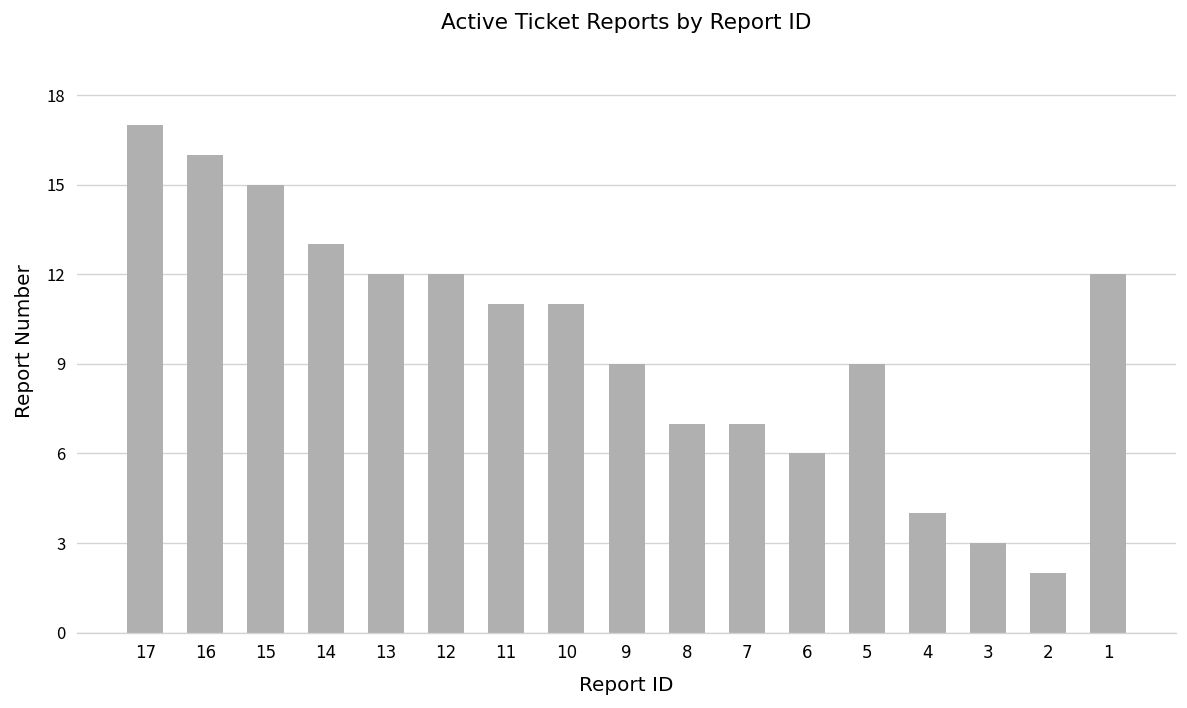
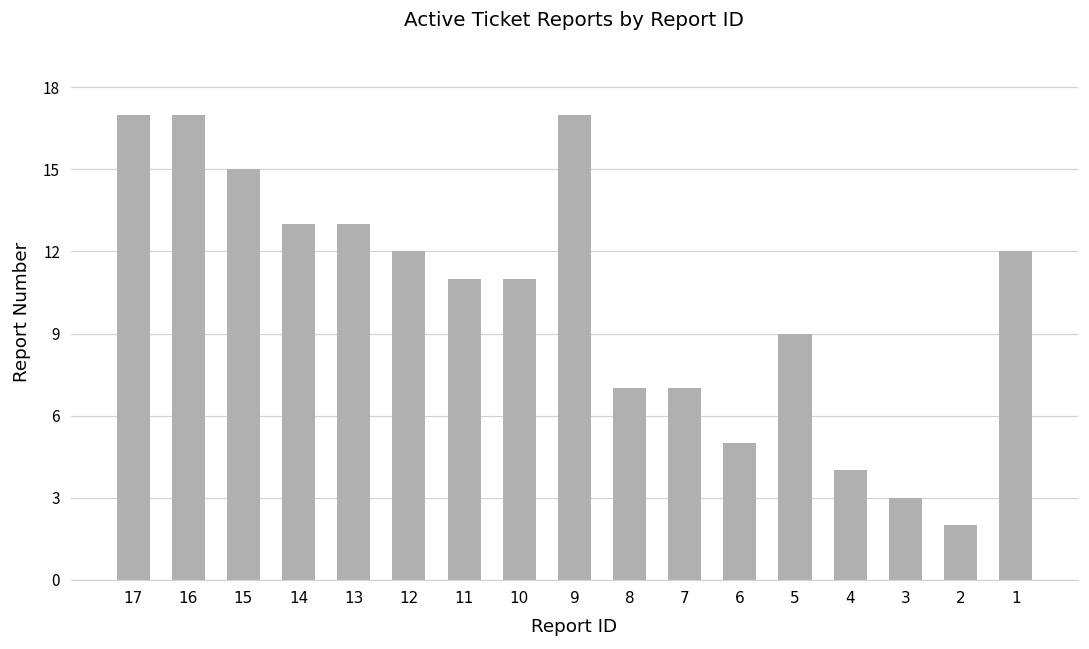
16: 16 -> 17
13: 12 -> 13
9: 9 -> 17
6: 6 -> 5
